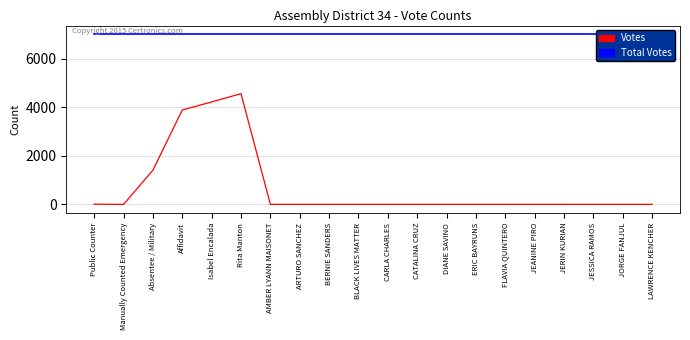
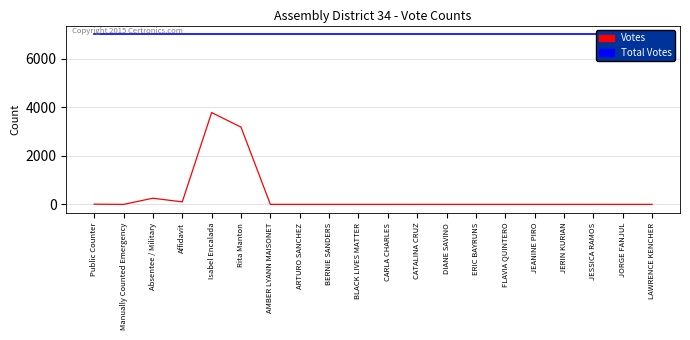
Votes, Absentee / Military: 1400 -> 300
Votes, Affidavit: 3900 -> 100
Votes, Isabel Encalada: 4200 -> 3800
Votes, Rita Manton: 4600 -> 3200
